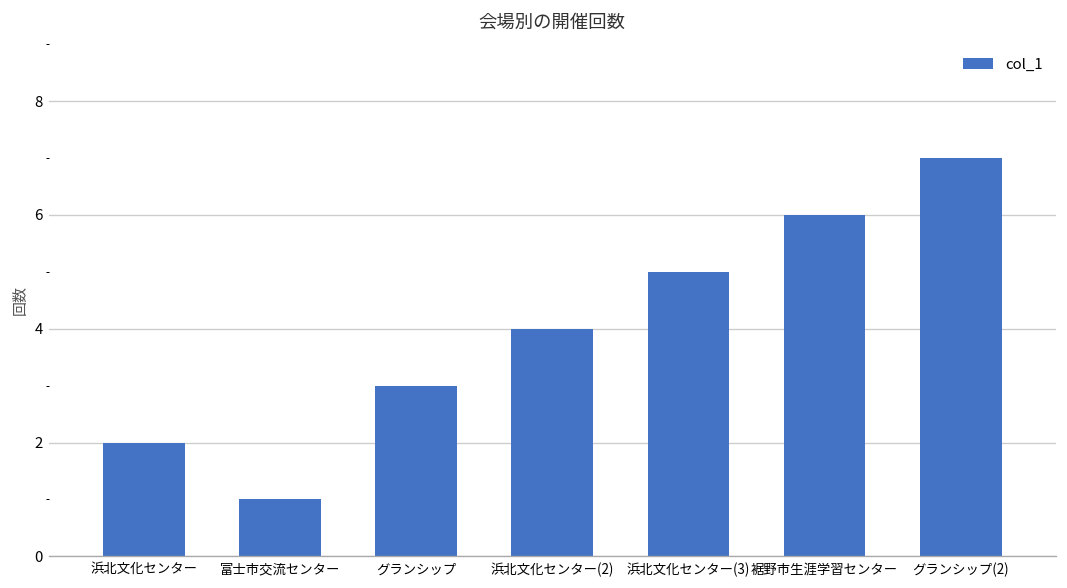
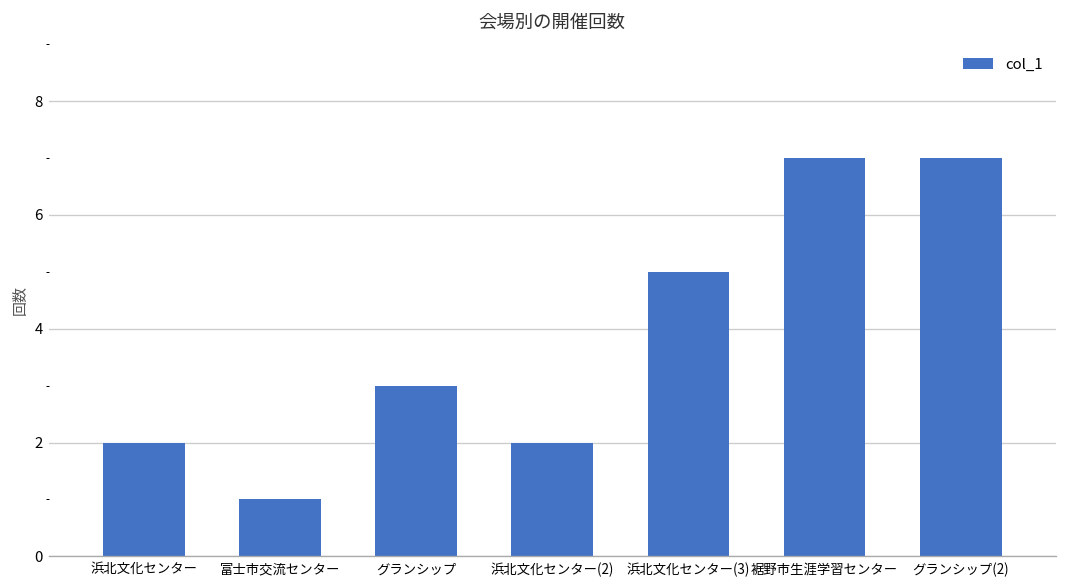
浜北文化センター(2): 4 -> 2
裾野市生涯学習センター: 6 -> 7
